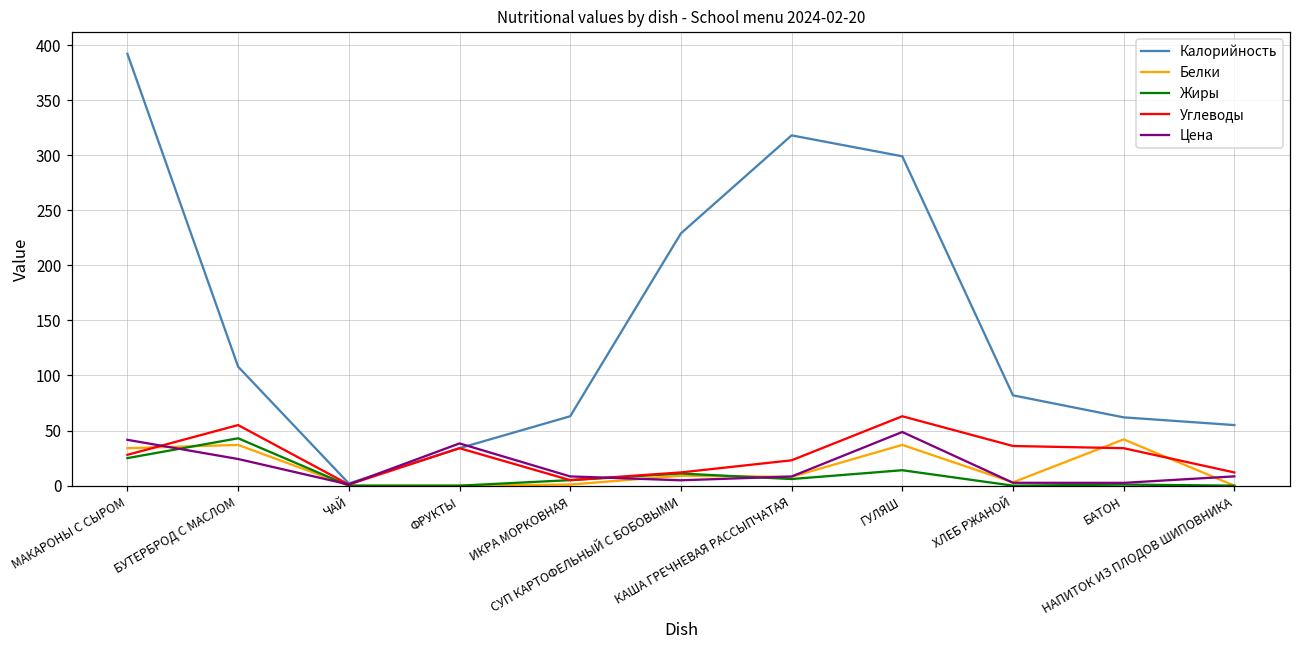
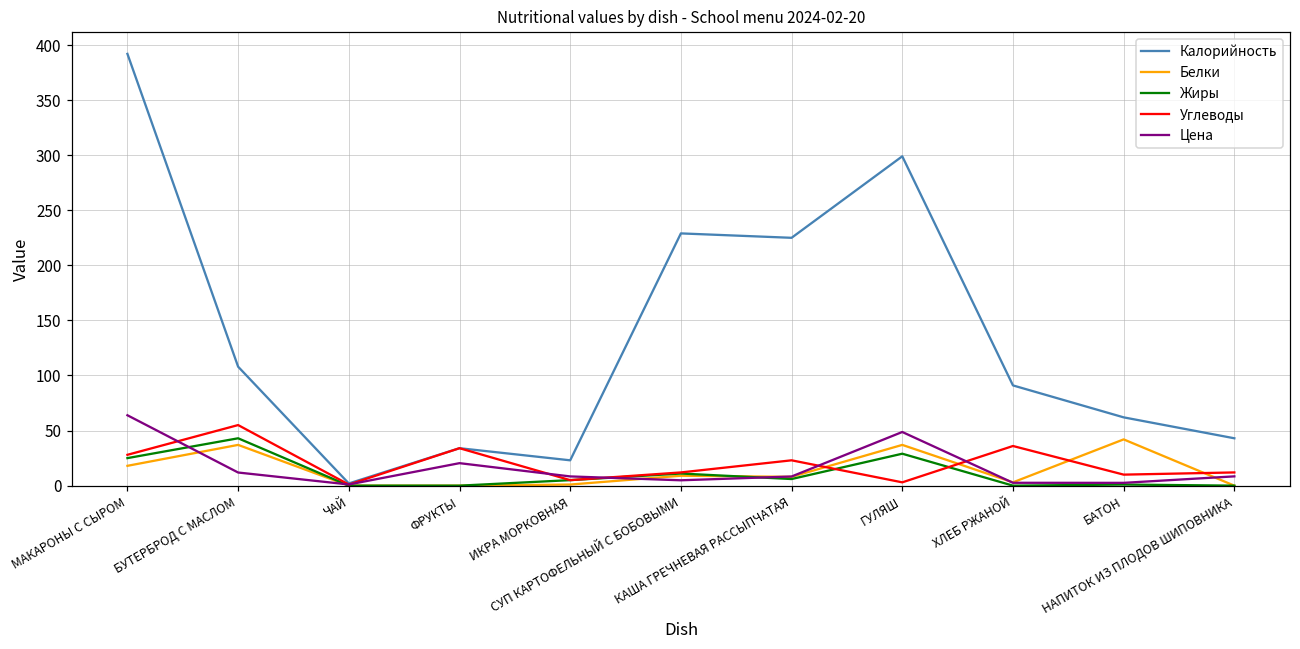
Белки, МАКАРОНЫ С СЫРОМ: 34 -> 18
Цена, МАКАРОНЫ С СЫРОМ: 42 -> 64
Цена, БУТЕРБРОД С МАСЛОМ: 24 -> 12
Цена, ФРУКТЫ: 38 -> 20
Калорийность, ИКРА МОРКОВНАЯ: 63 -> 23
Калорийность, КАША ГРЕЧНЕВАЯ РАССЫПЧАТАЯ: 318 -> 225
Жиры, ГУЛЯШ: 14 -> 29
Углеводы, ГУЛЯШ: 63 -> 3
Калорийность, ХЛЕБ РЖАНОЙ: 82 -> 91
Углеводы, БАТОН: 34 -> 10
Калорийность, НАПИТОК ИЗ ПЛОДОВ ШИПОВНИКА: 55 -> 43
